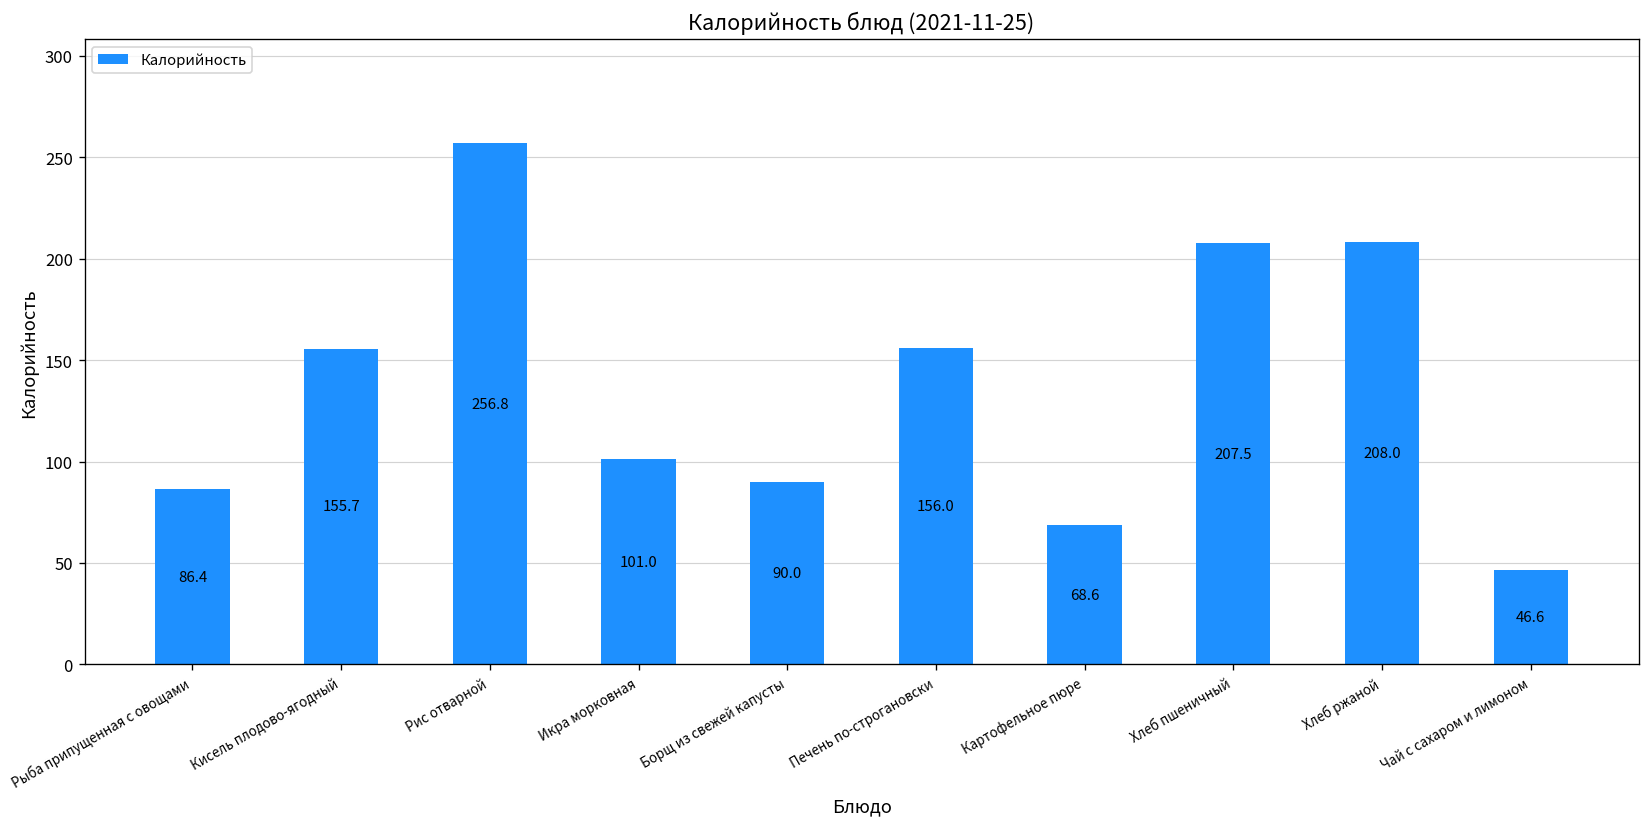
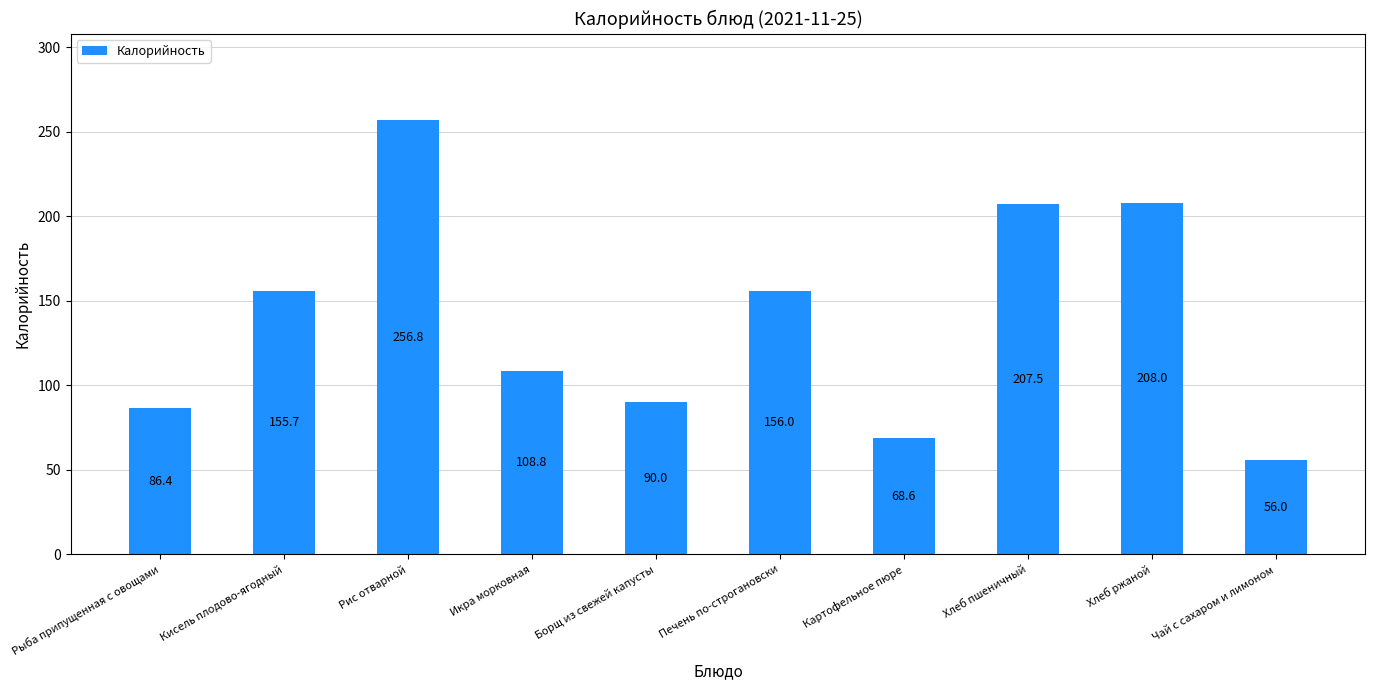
Икра морковная: 101.0 -> 108.8
Чай с сахаром и лимоном: 46.6 -> 56.0
